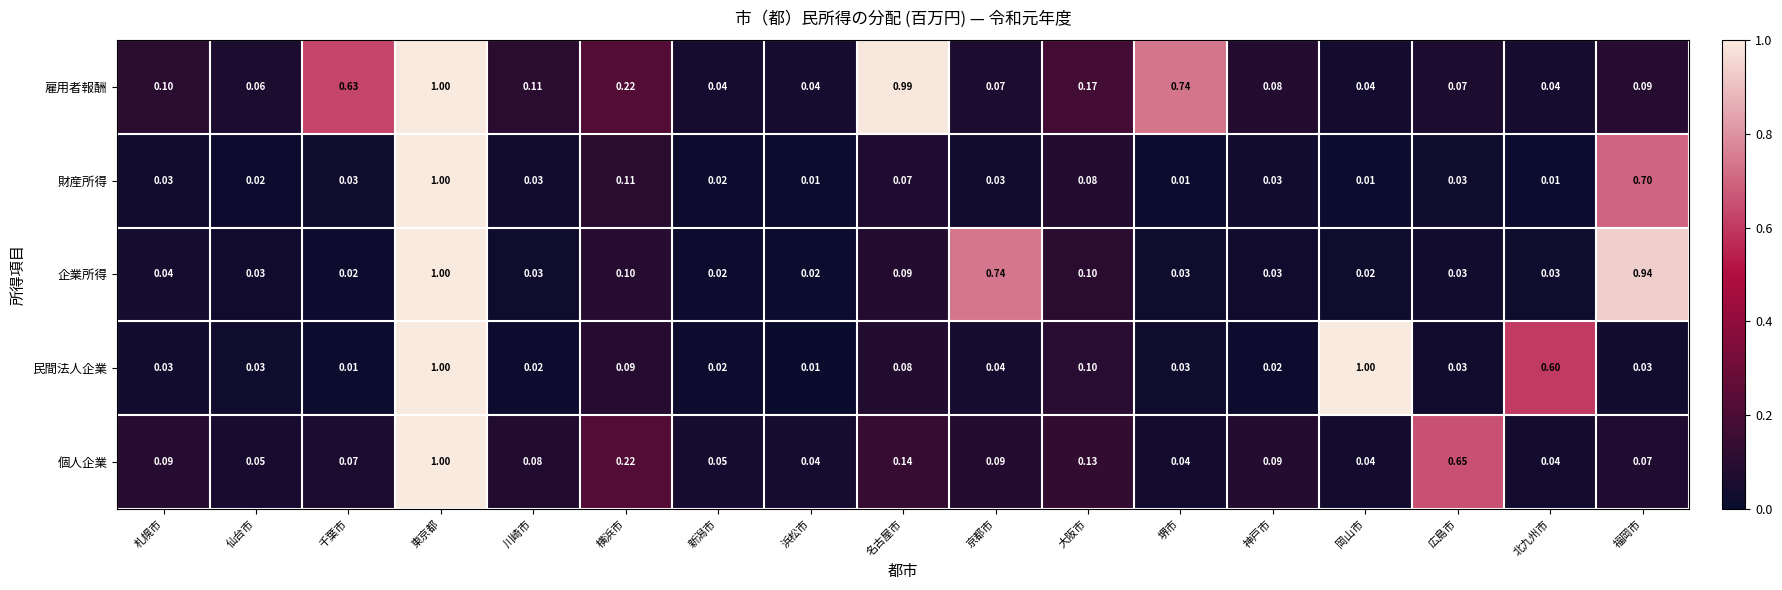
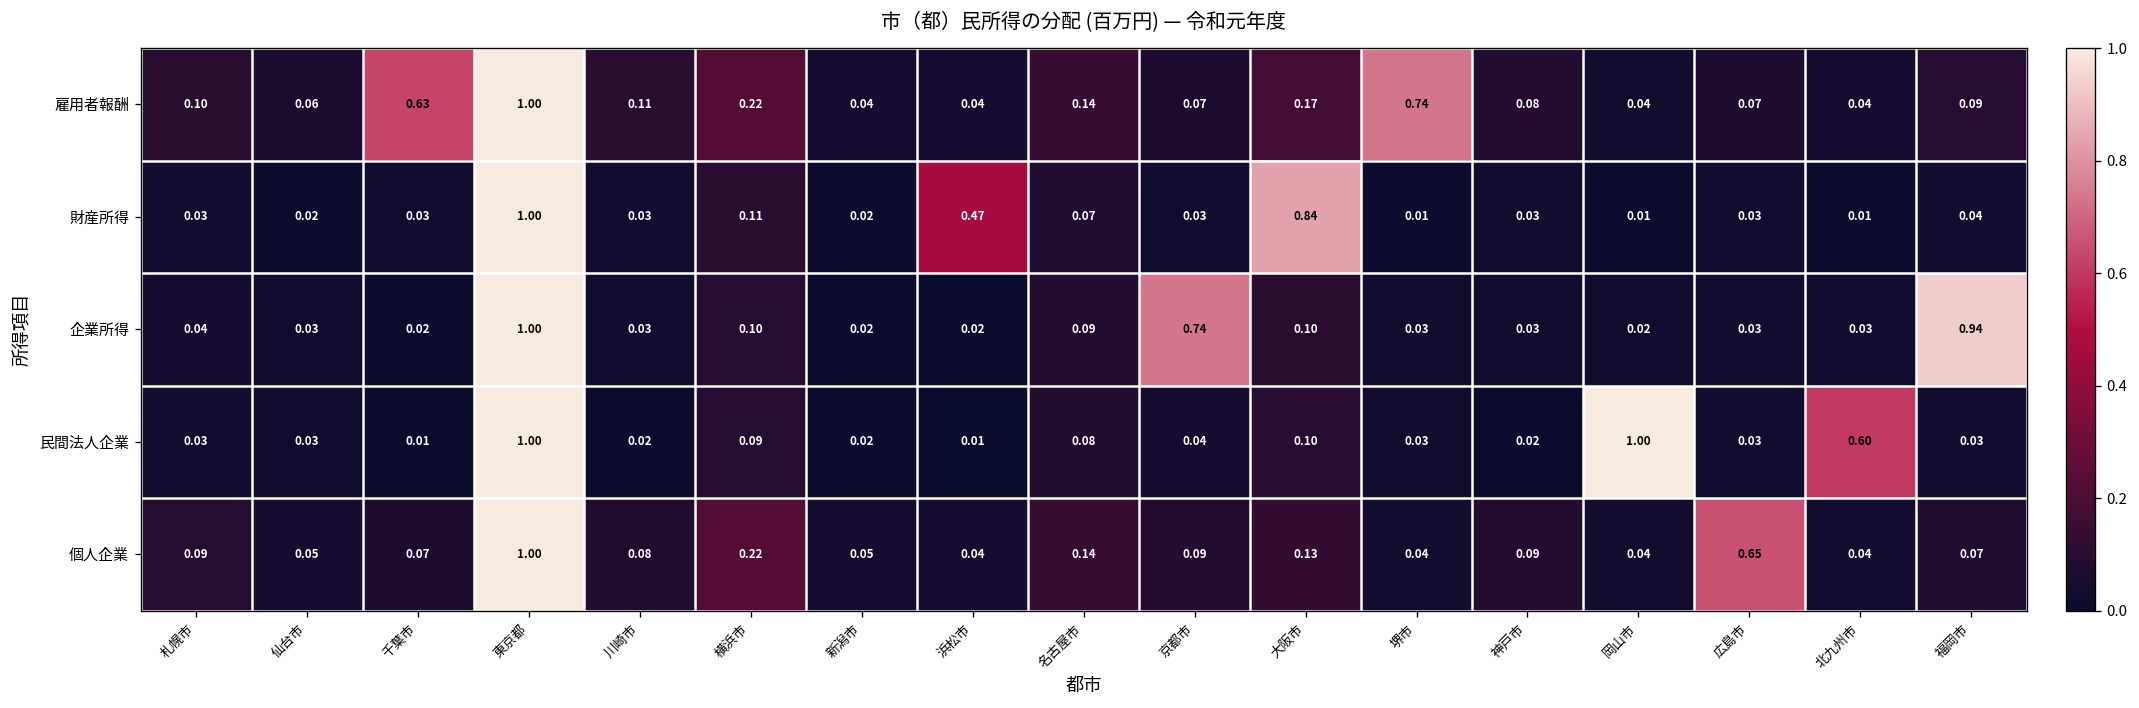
雇用者報酬, 名古屋市: 0.99 -> 0.14
財産所得, 浜松市: 0.01 -> 0.47
財産所得, 大阪市: 0.08 -> 0.84
財産所得, 福岡市: 0.70 -> 0.04
